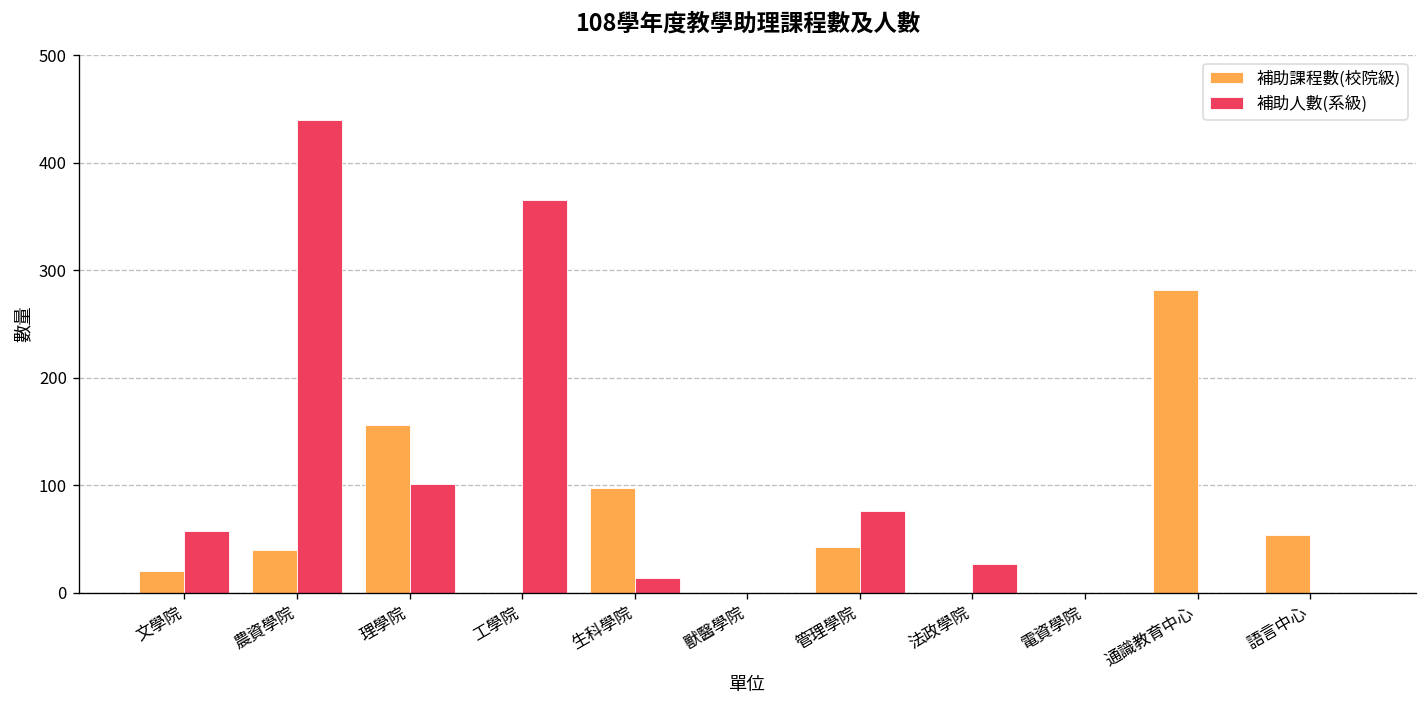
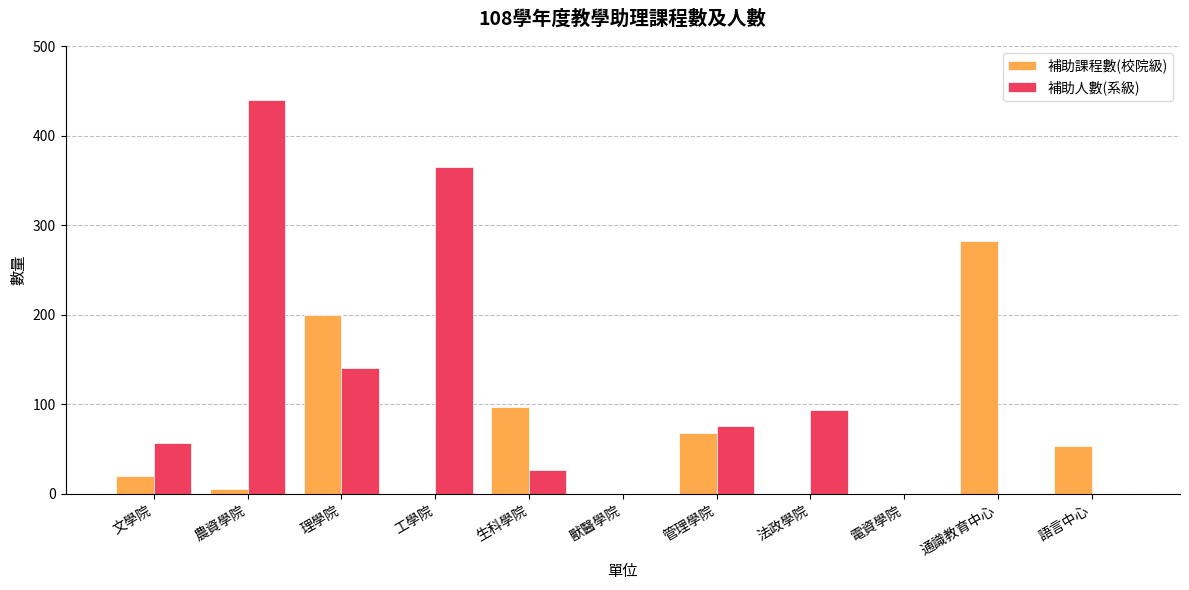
補助課程數(校院級), 農資學院: 40 -> 10
補助課程數(校院級), 理學院: 160 -> 200
補助人數(系級), 理學院: 100 -> 140
補助人數(系級), 生科學院: 10 -> 30
補助課程數(校院級), 管理學院: 40 -> 70
補助人數(系級), 法政學院: 30 -> 90
